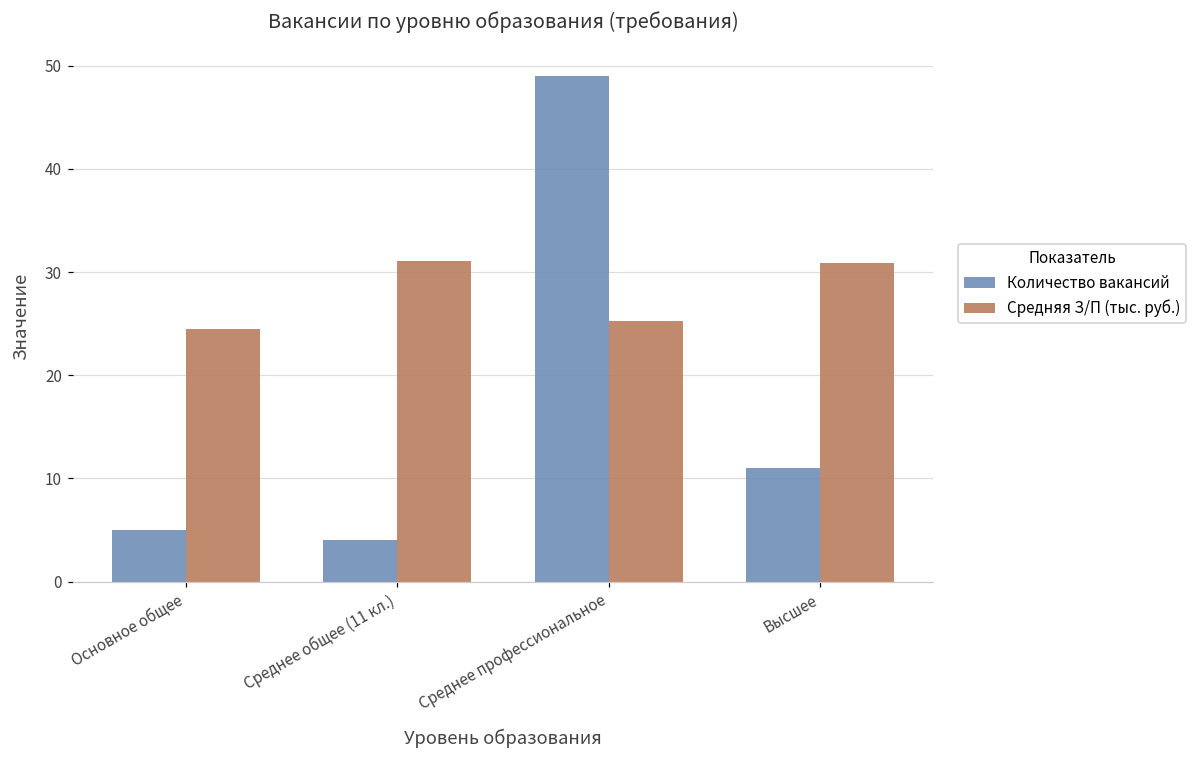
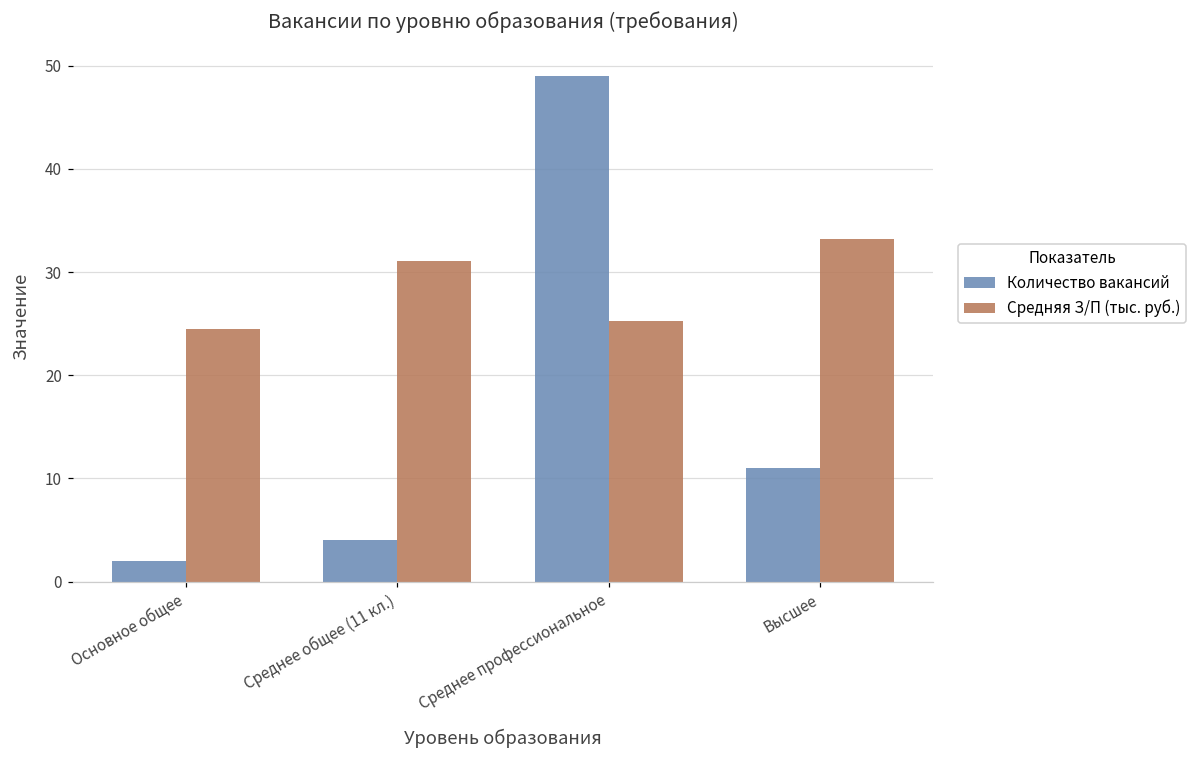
Количество вакансий, Основное общее: 5 -> 2
Средняя З/П (тыс. руб.), Высшее: 31 -> 33
